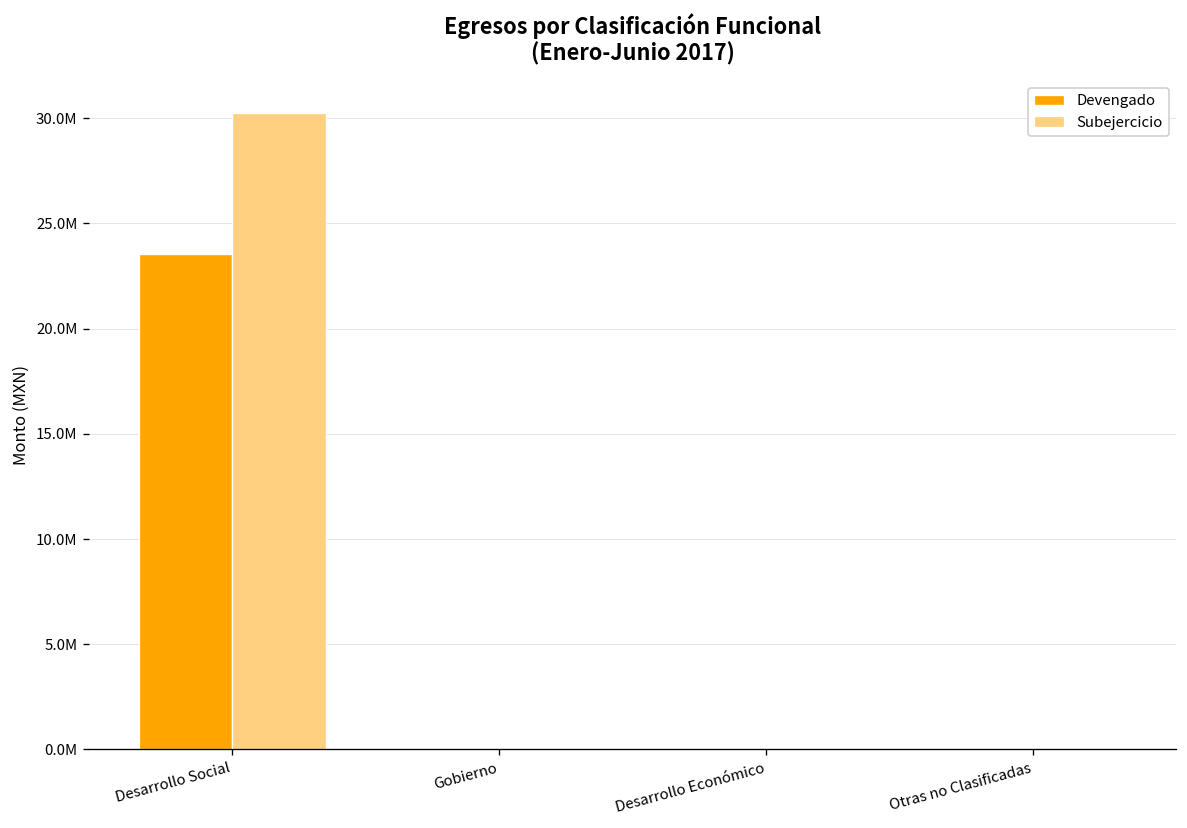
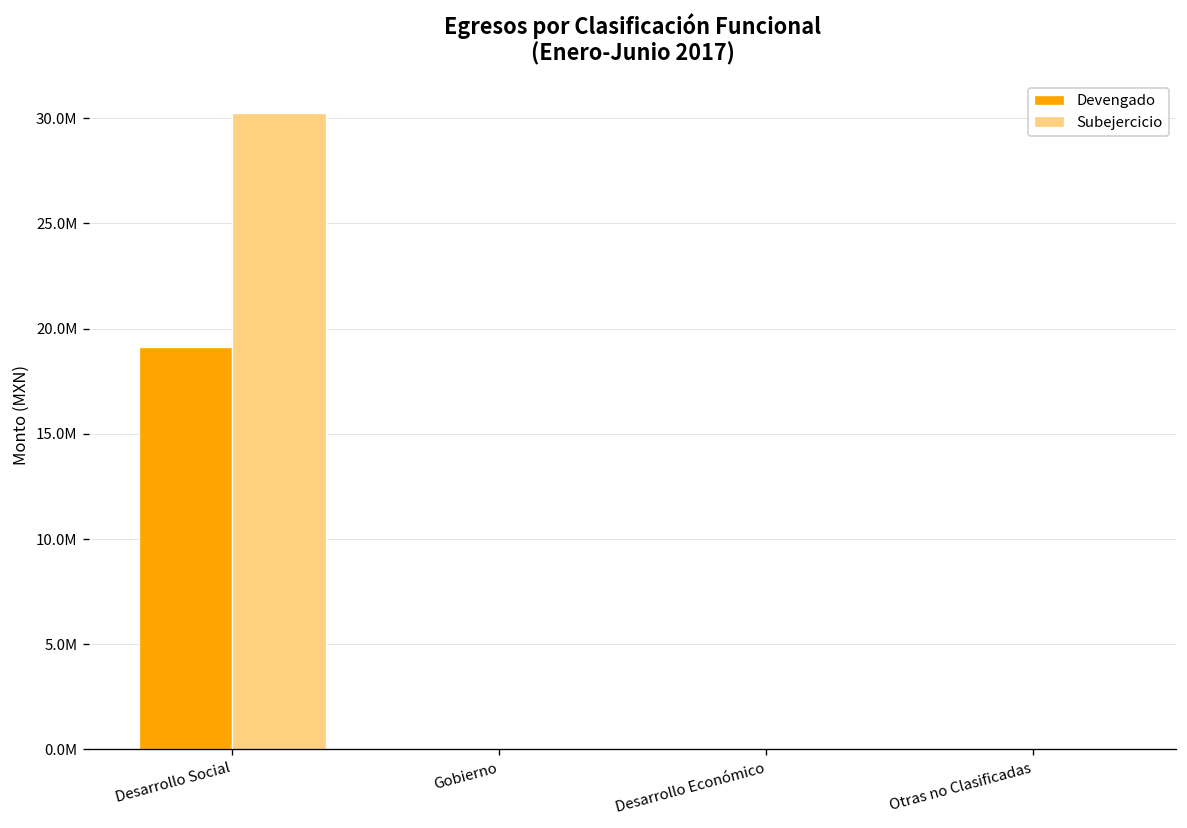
Devengado, Desarrollo Social: 23600000 -> 19100000
